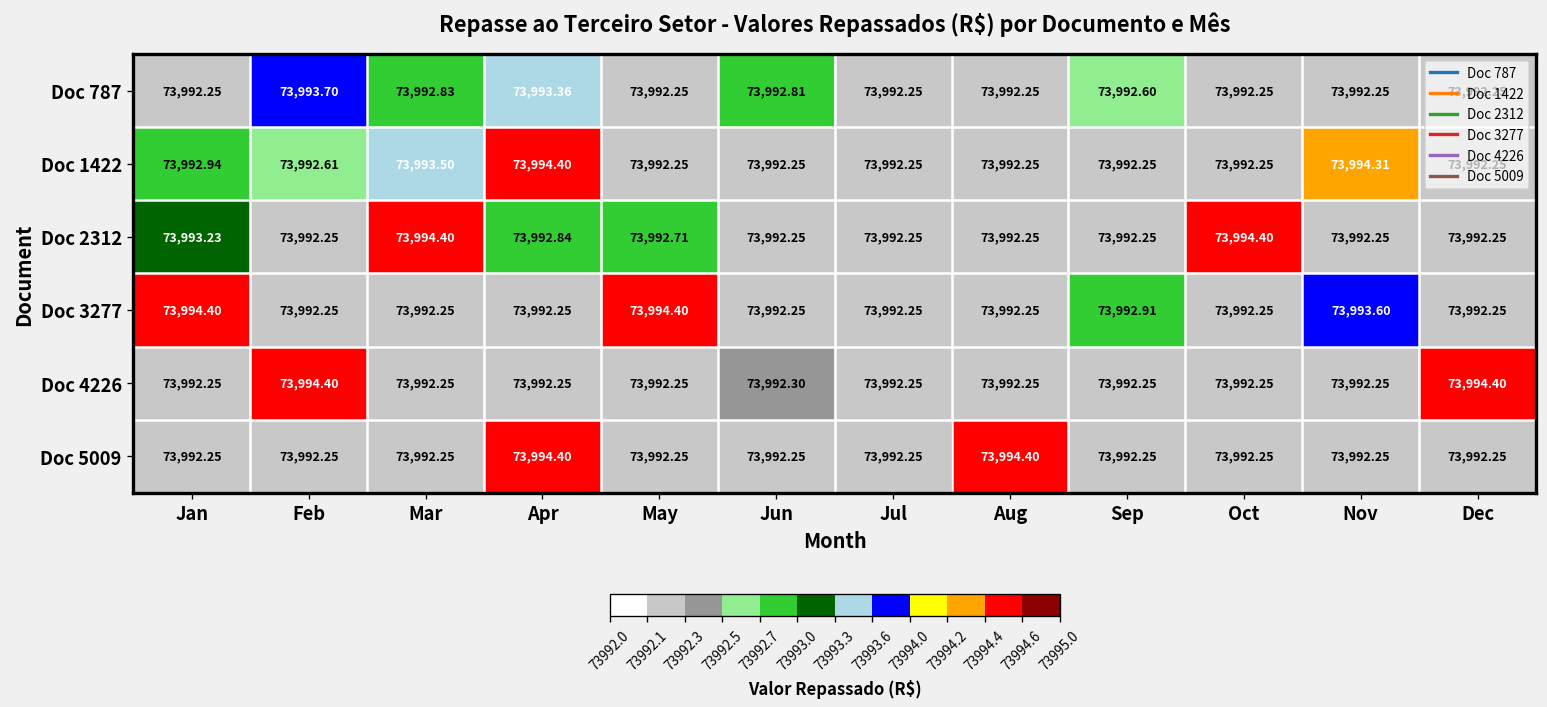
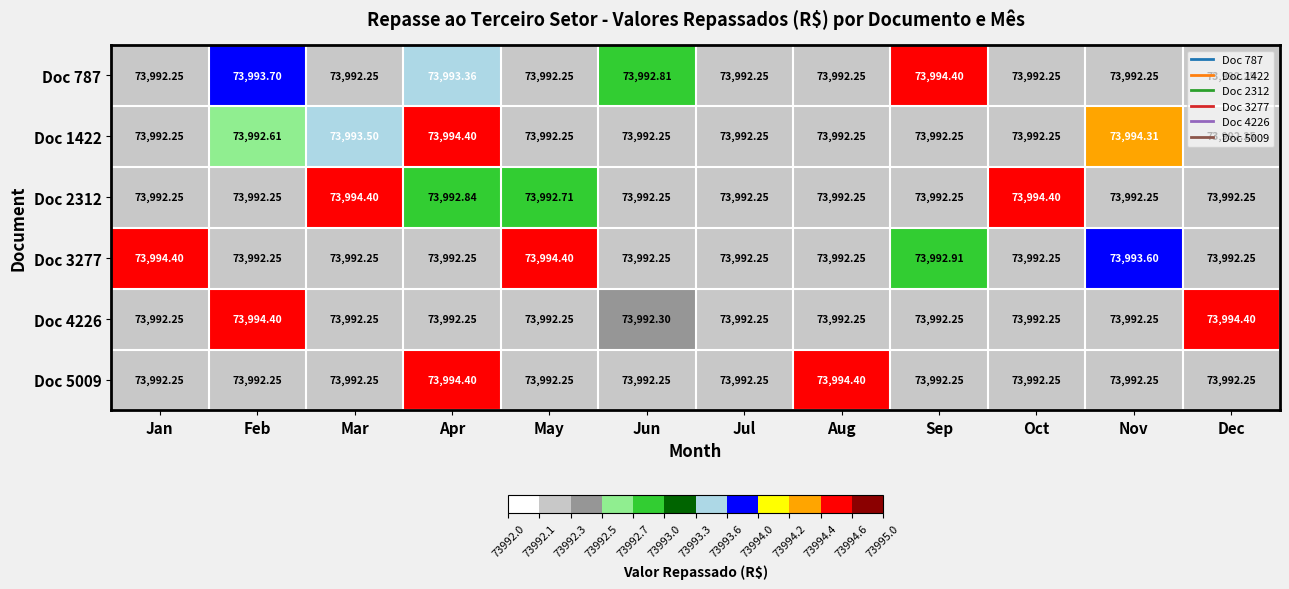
Doc 787, Mar: 73,992.83 -> 73,992.25
Doc 787, Sep: 73,992.60 -> 73,994.40
Doc 1422, Jan: 73,992.94 -> 73,992.25
Doc 2312, Jan: 73,993.23 -> 73,992.25
